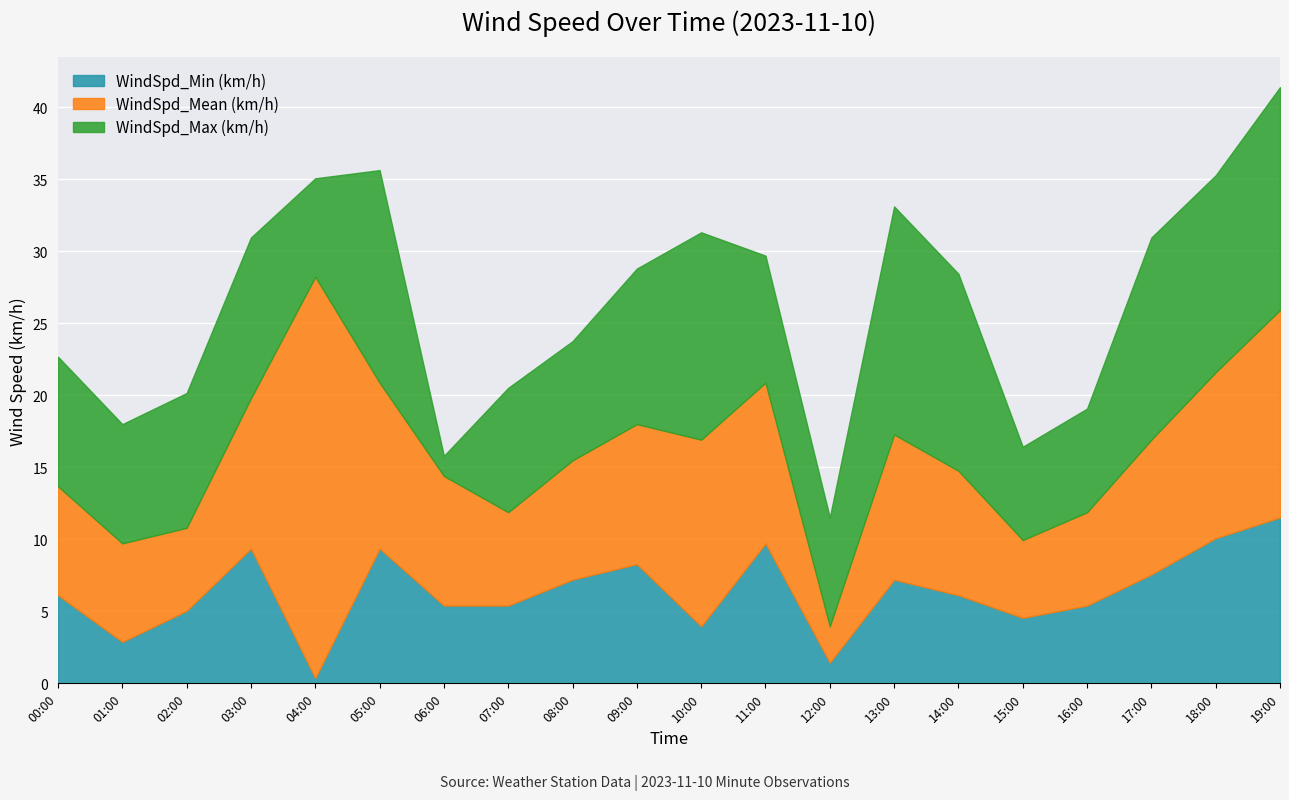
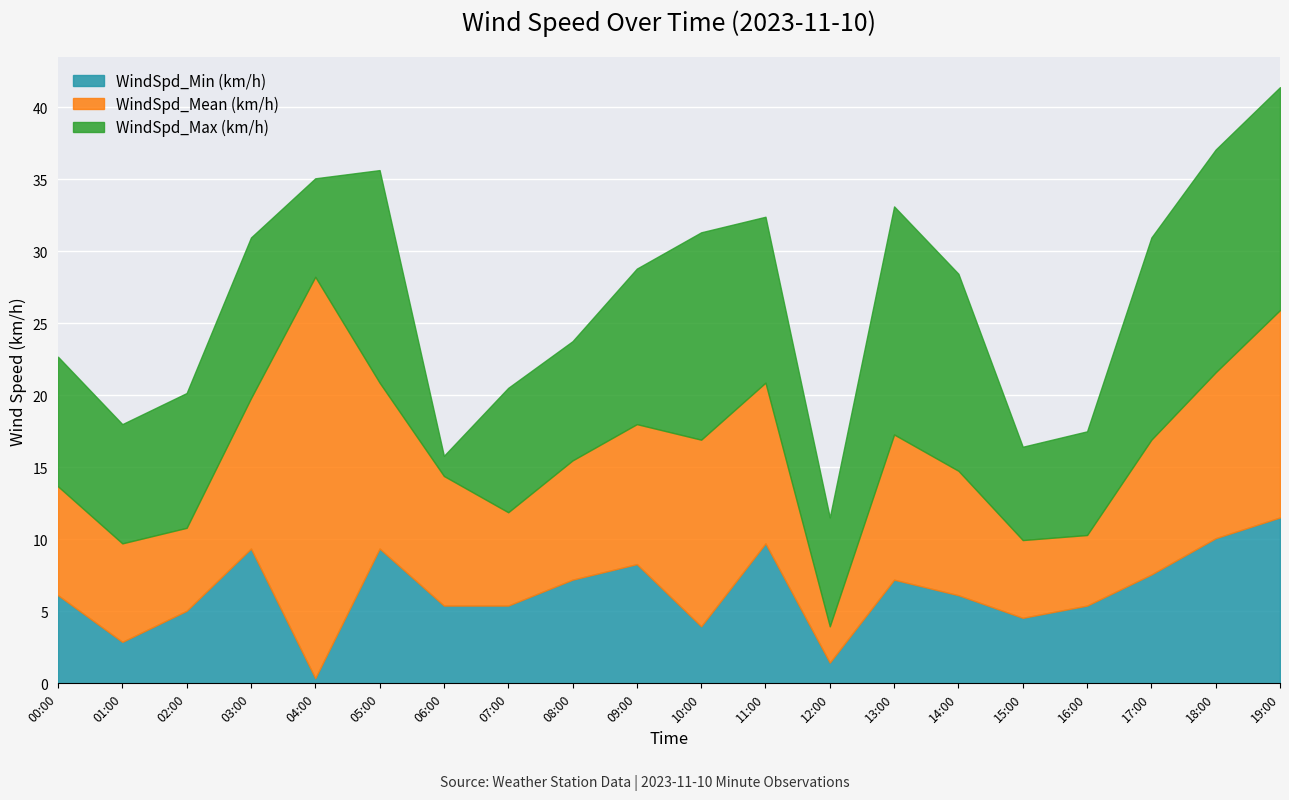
WindSpd_Max (km/h), 11:00: 8.8 -> 11.5
WindSpd_Mean (km/h), 16:00: 6.5 -> 4.9
WindSpd_Max (km/h), 18:00: 13.7 -> 15.5
